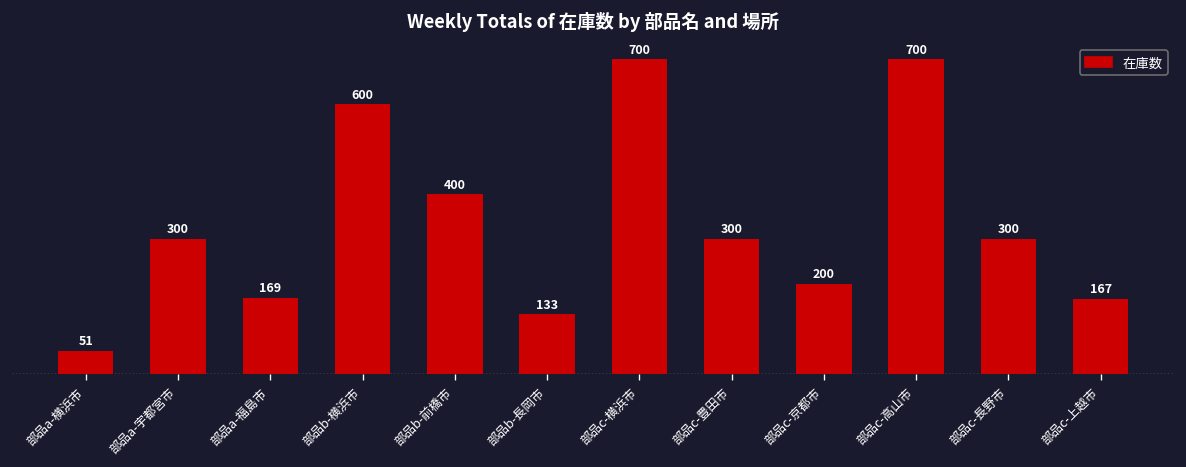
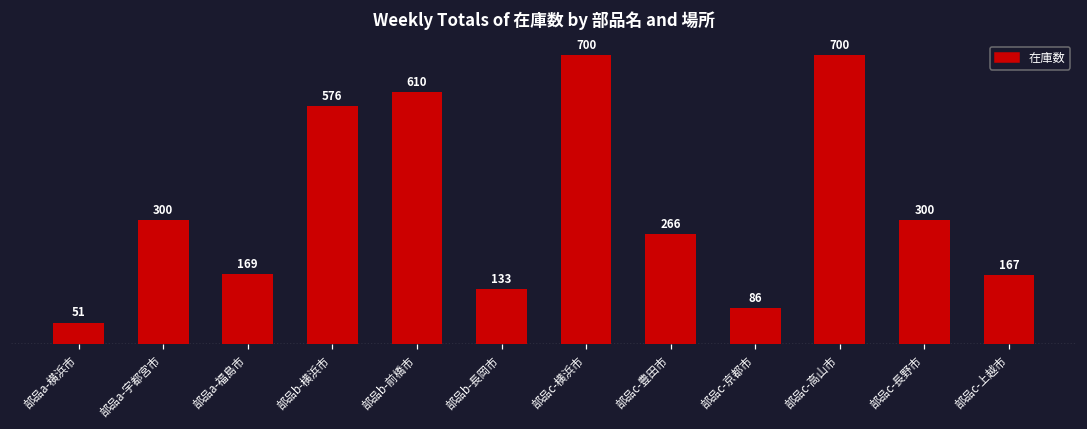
部品b-横浜市: 600 -> 576
部品b-前橋市: 400 -> 610
部品c-豊田市: 300 -> 266
部品c-京都市: 200 -> 86
